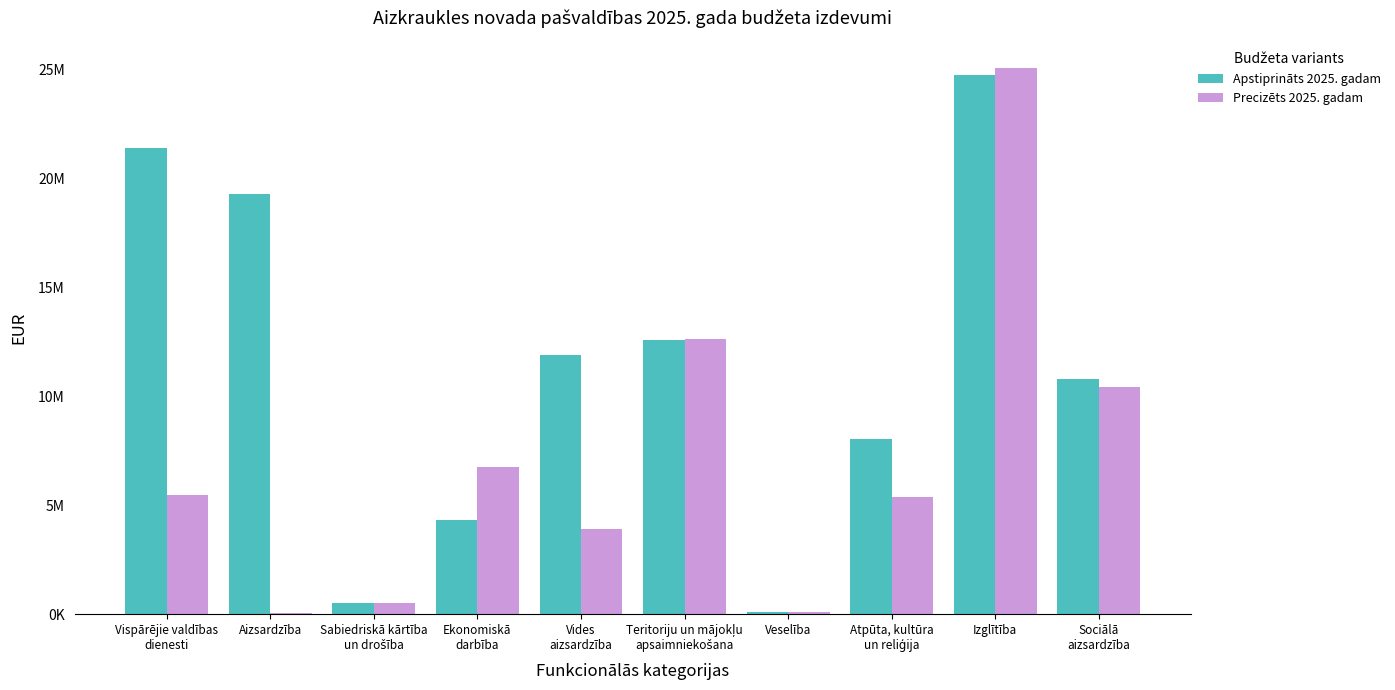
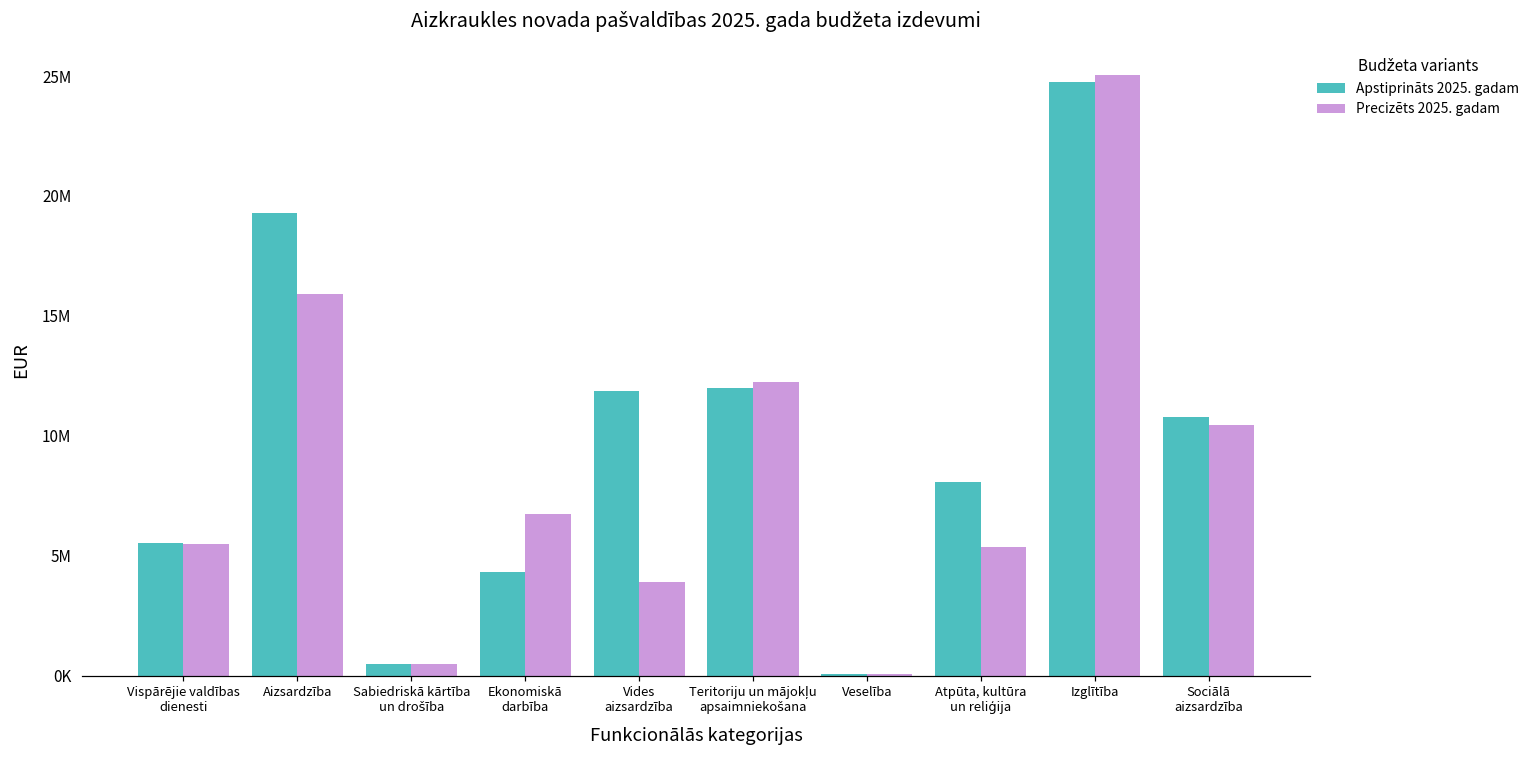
Apstiprināts 2025. gadam, Vispārējie valdības dienesti: 21400000 -> 5500000
Precizēts 2025. gadam, Aizsardzība: 0 -> 15900000
Apstiprināts 2025. gadam, Teritoriju un mājokļu apsaimniekošana: 12600000 -> 12000000
Precizēts 2025. gadam, Teritoriju un mājokļu apsaimniekošana: 12600000 -> 12200000
